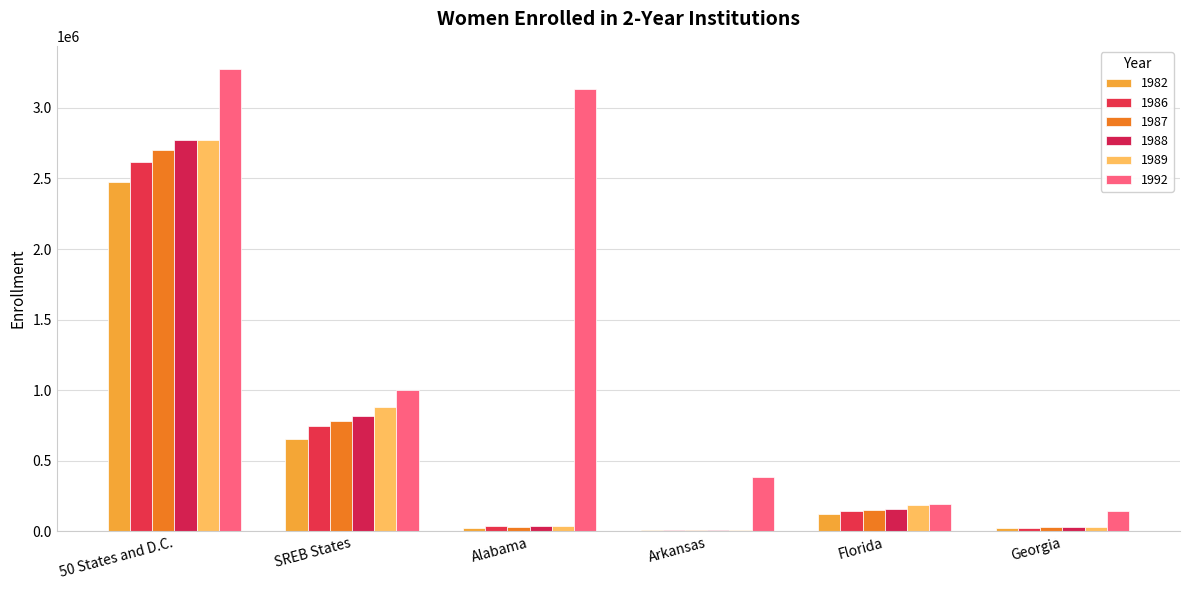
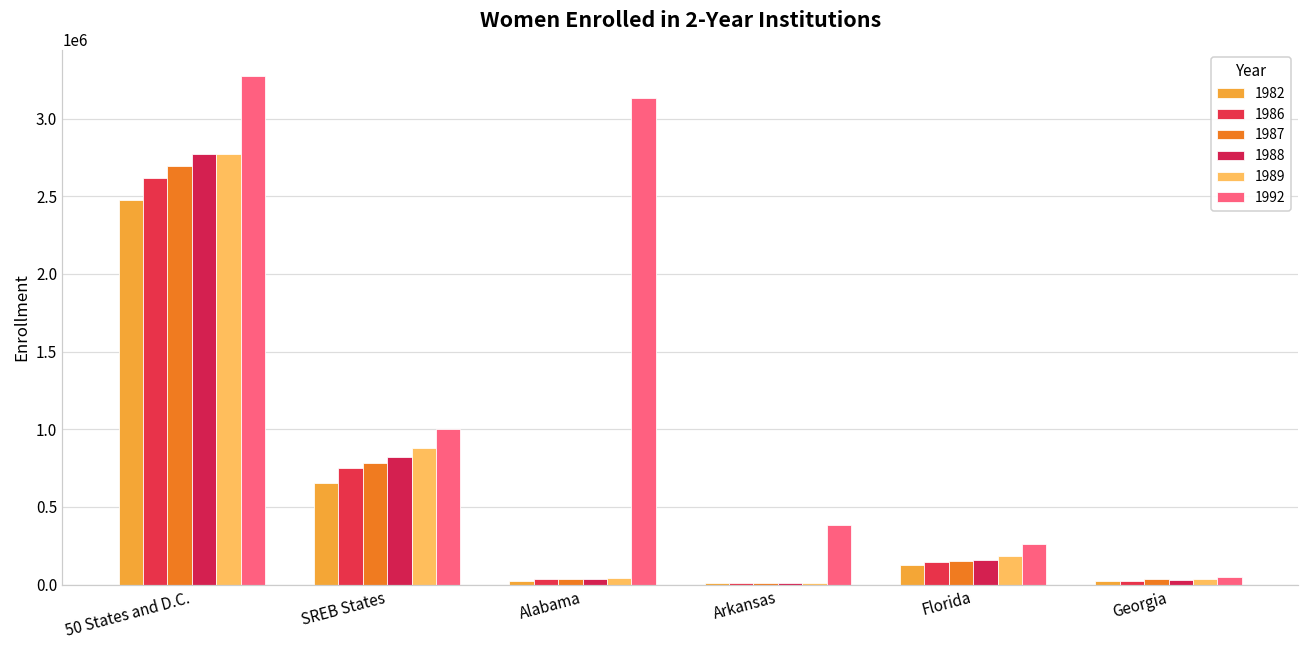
1992, Florida: 200000 -> 260000
1992, Georgia: 150000 -> 50000
